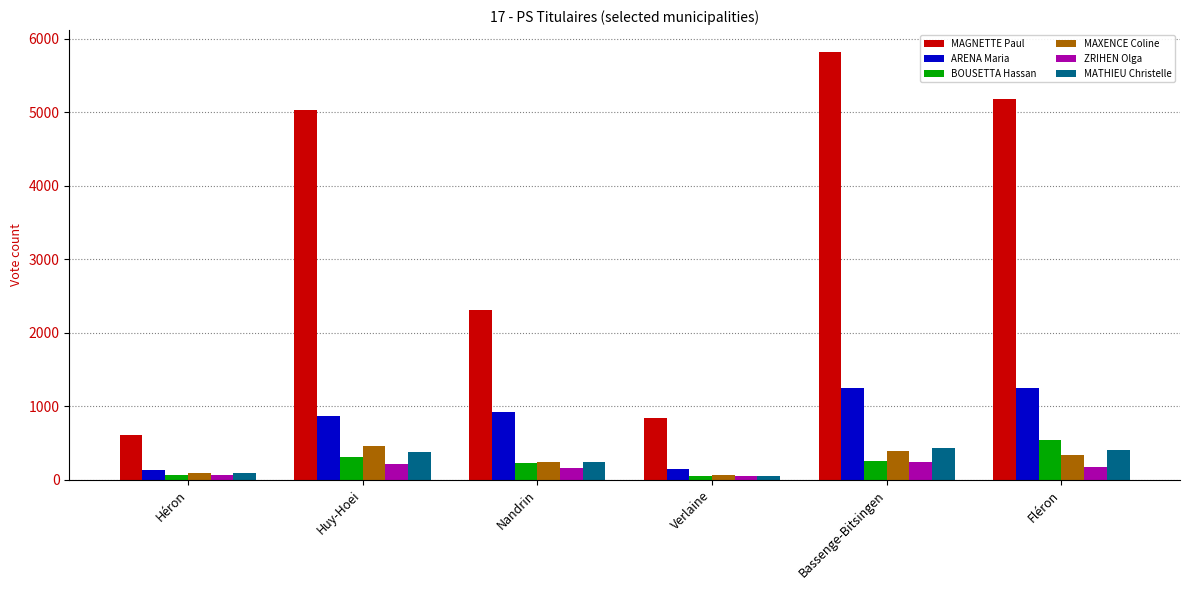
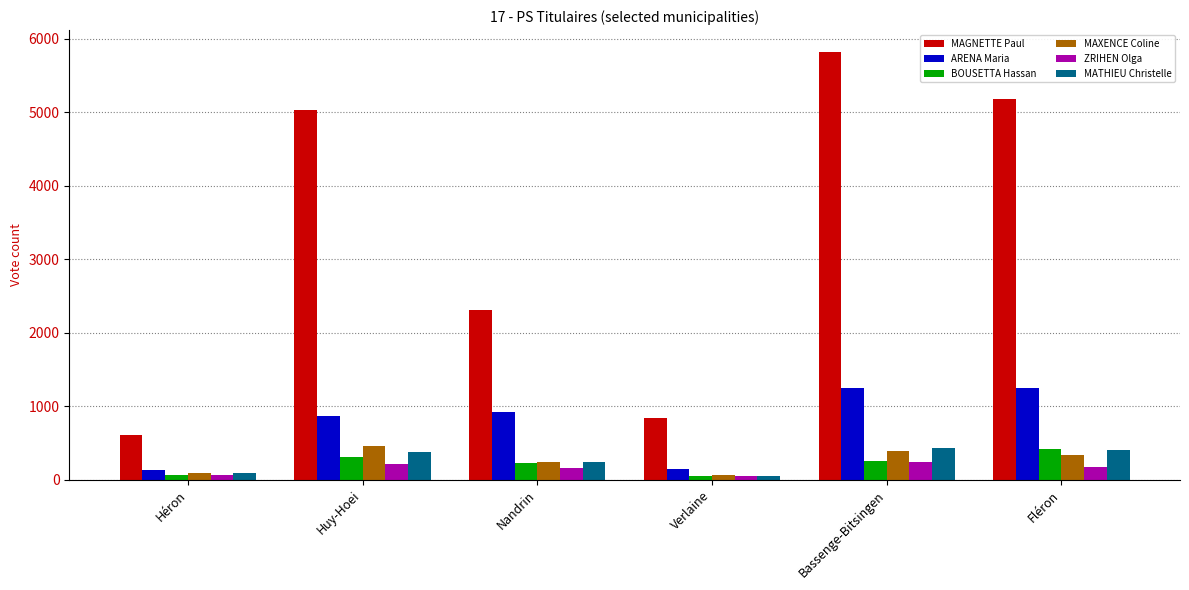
BOUSETTA Hassan, Fléron: 600 -> 400
